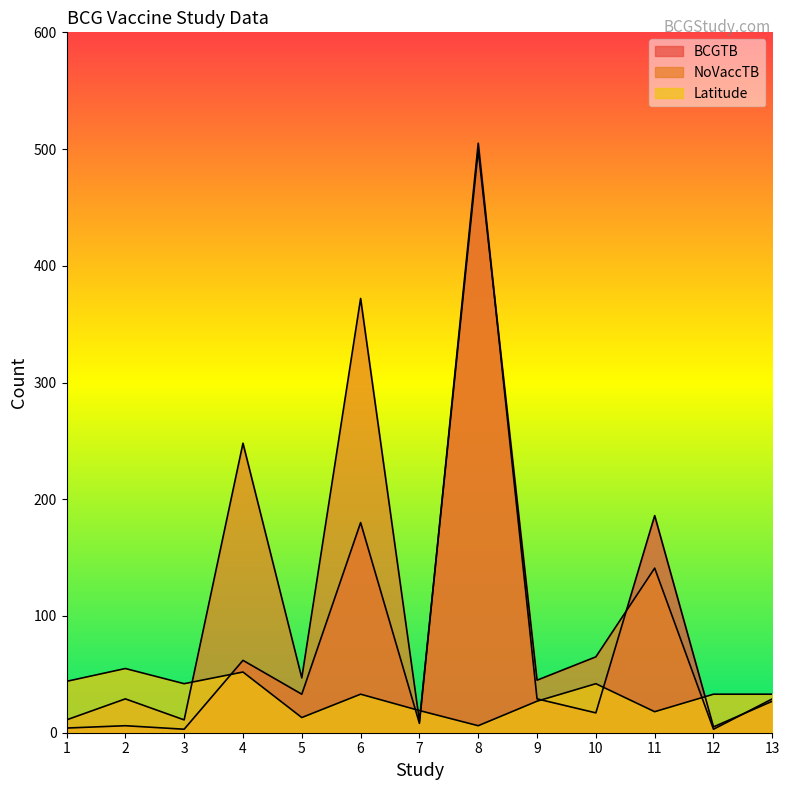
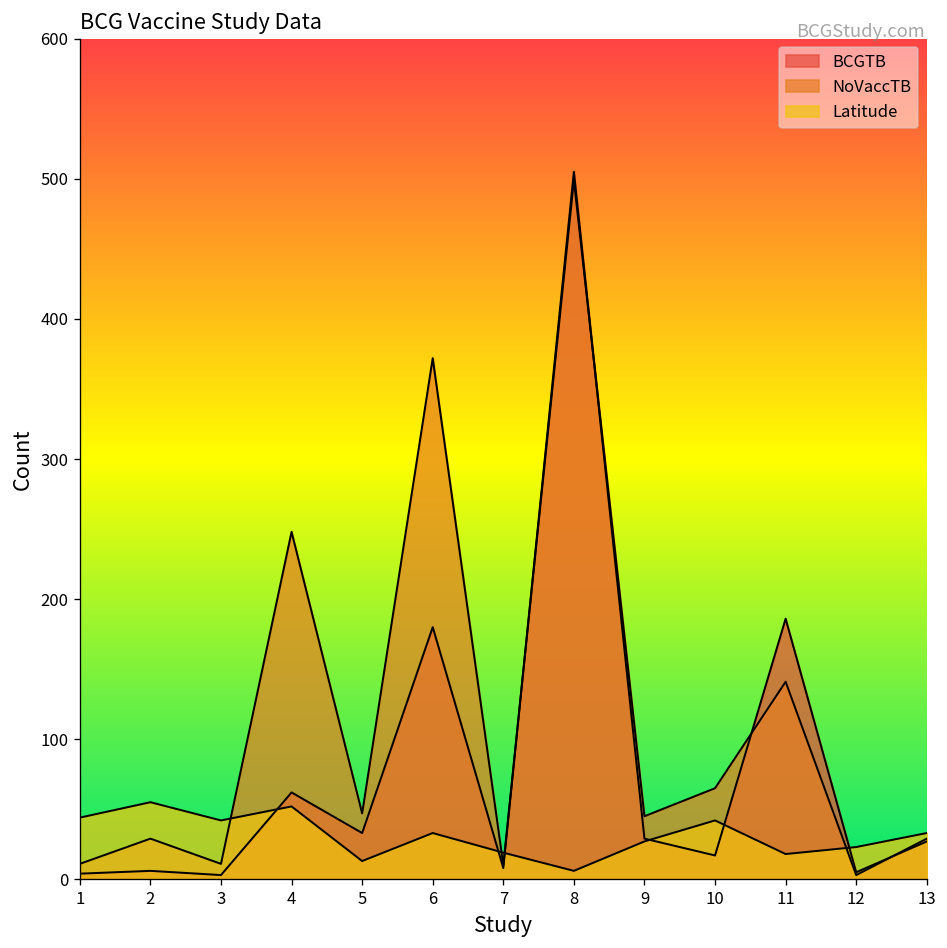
Latitude, 12: 33 -> 23
